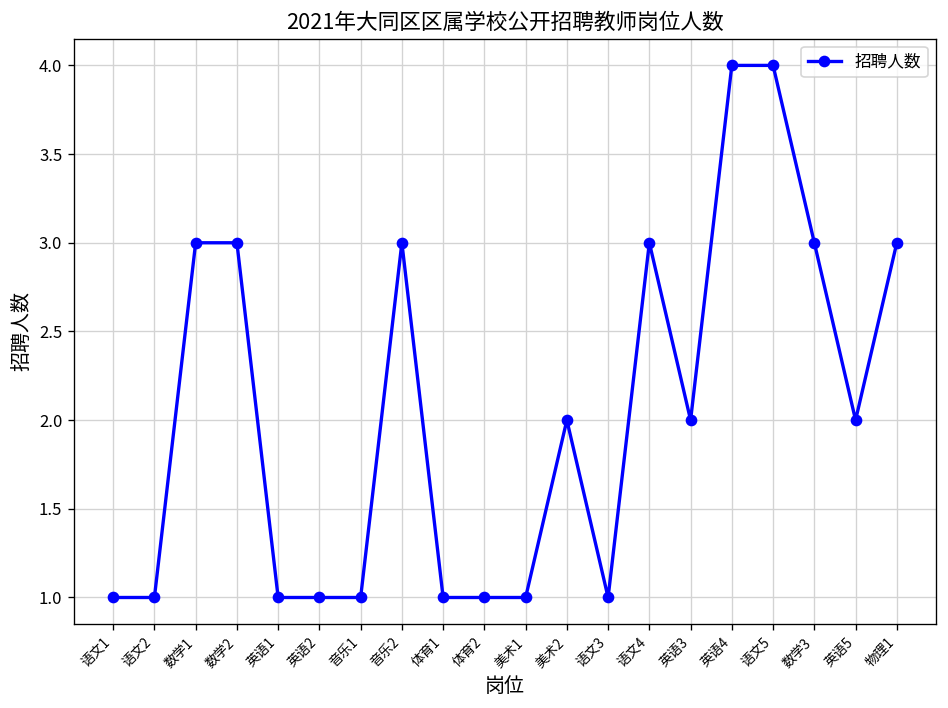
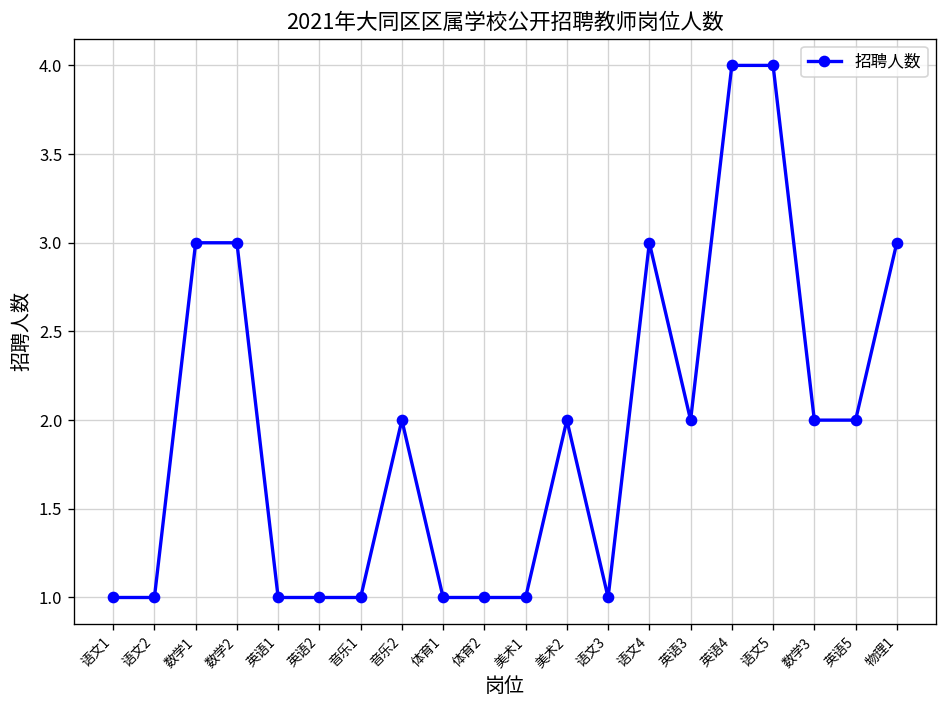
音乐2: 3 -> 2
数学3: 3 -> 2
